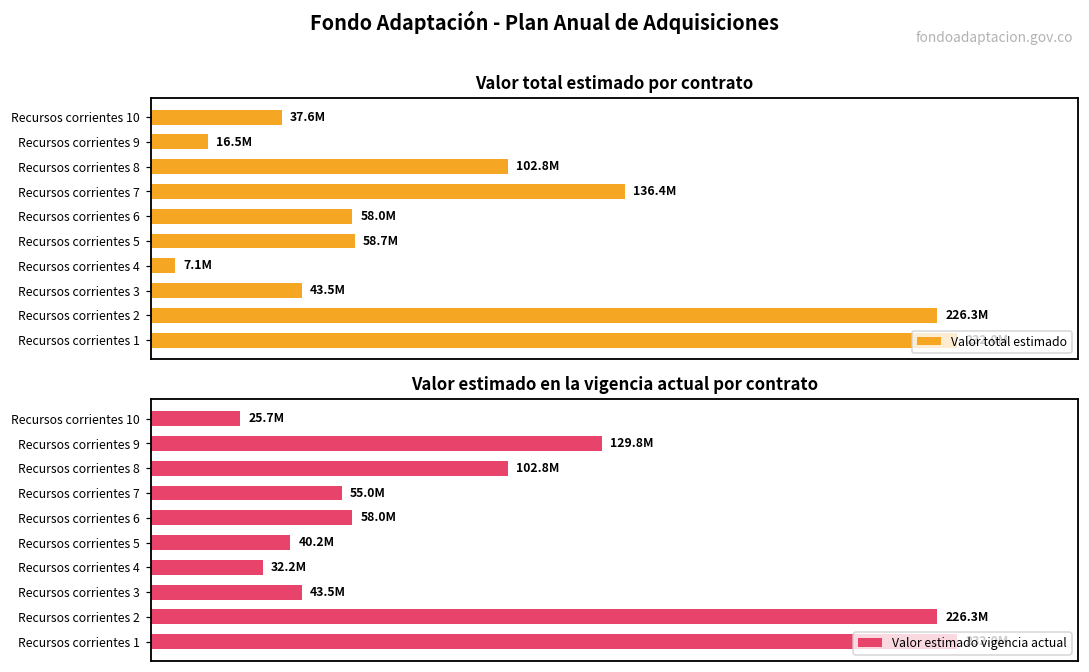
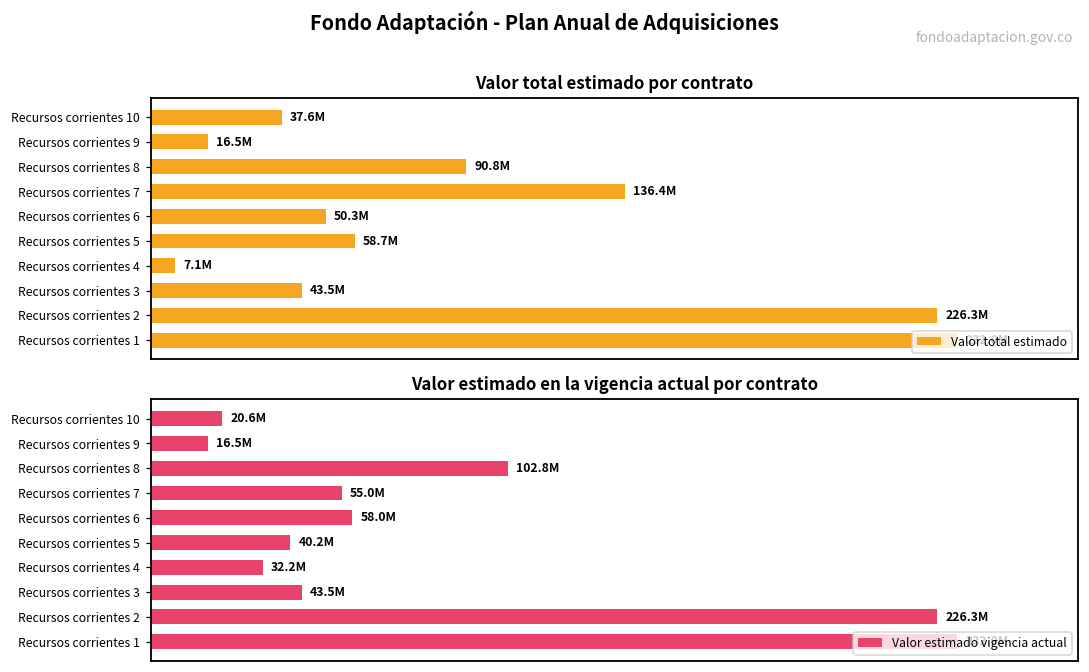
Valor total estimado por contrato, Recursos corrientes 8: 102.8M -> 90.8M
Valor total estimado por contrato, Recursos corrientes 6: 58.0M -> 50.3M
Valor estimado en la vigencia actual por contrato, Recursos corrientes 10: 25.7M -> 20.6M
Valor estimado en la vigencia actual por contrato, Recursos corrientes 9: 129.8M -> 16.5M
